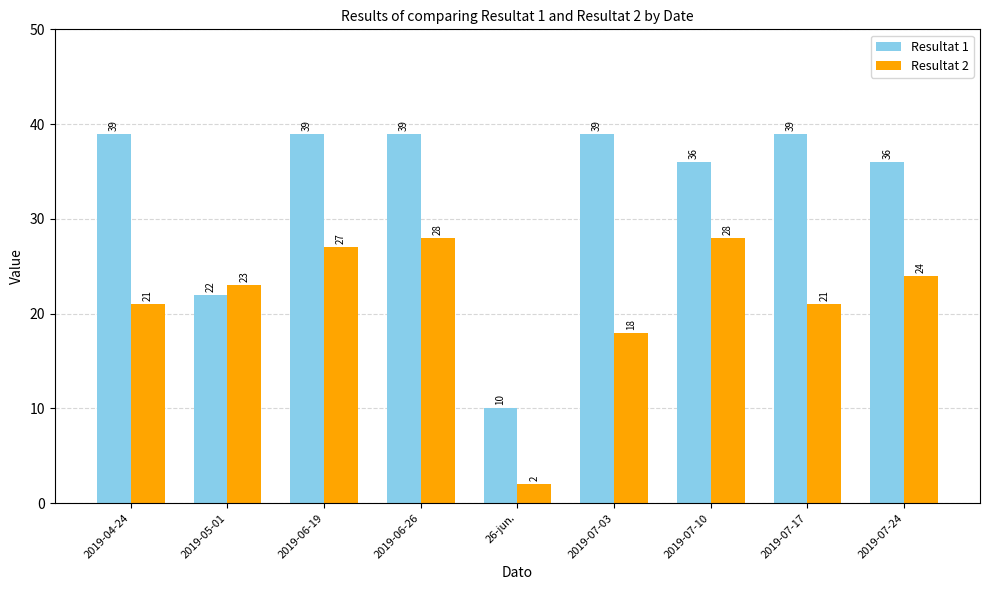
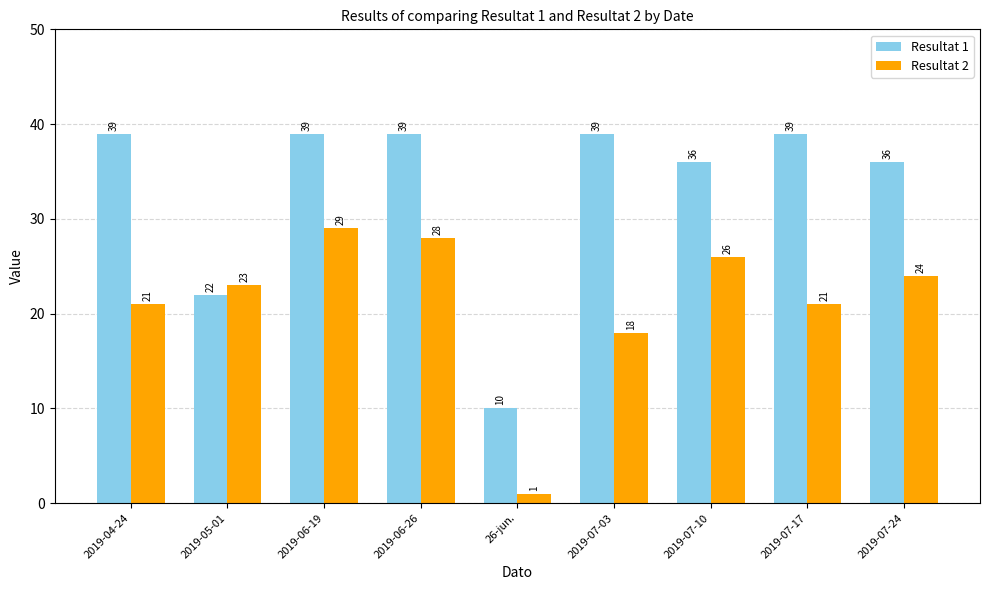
Resultat 2, 2019-06-19: 27 -> 29
Resultat 2, 26-jun.: 2 -> 1
Resultat 2, 2019-07-10: 28 -> 26
